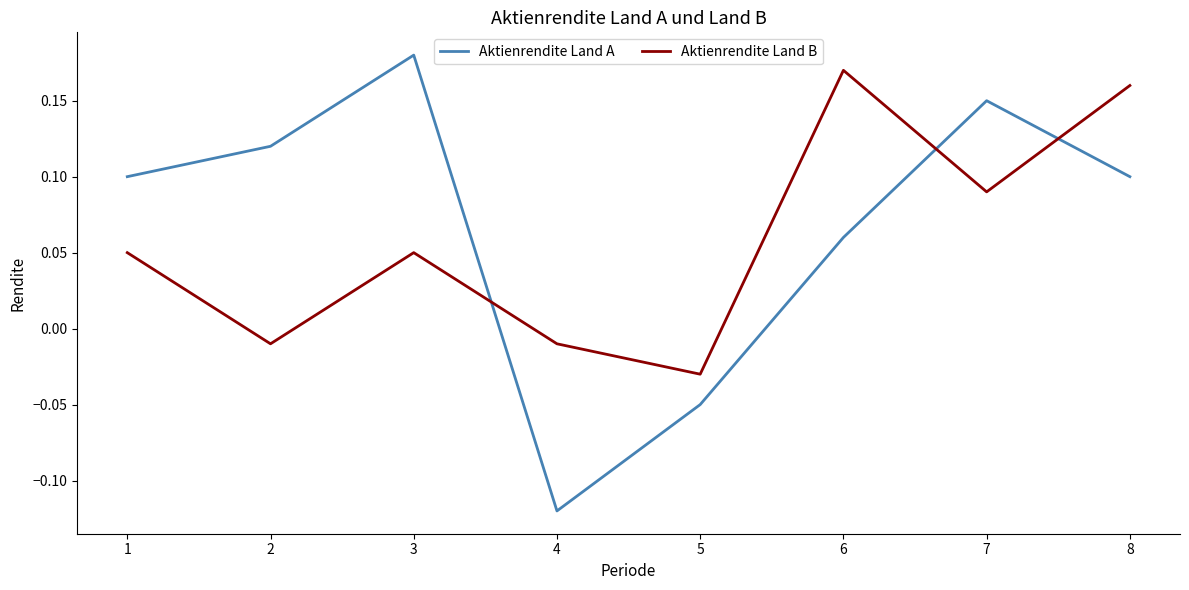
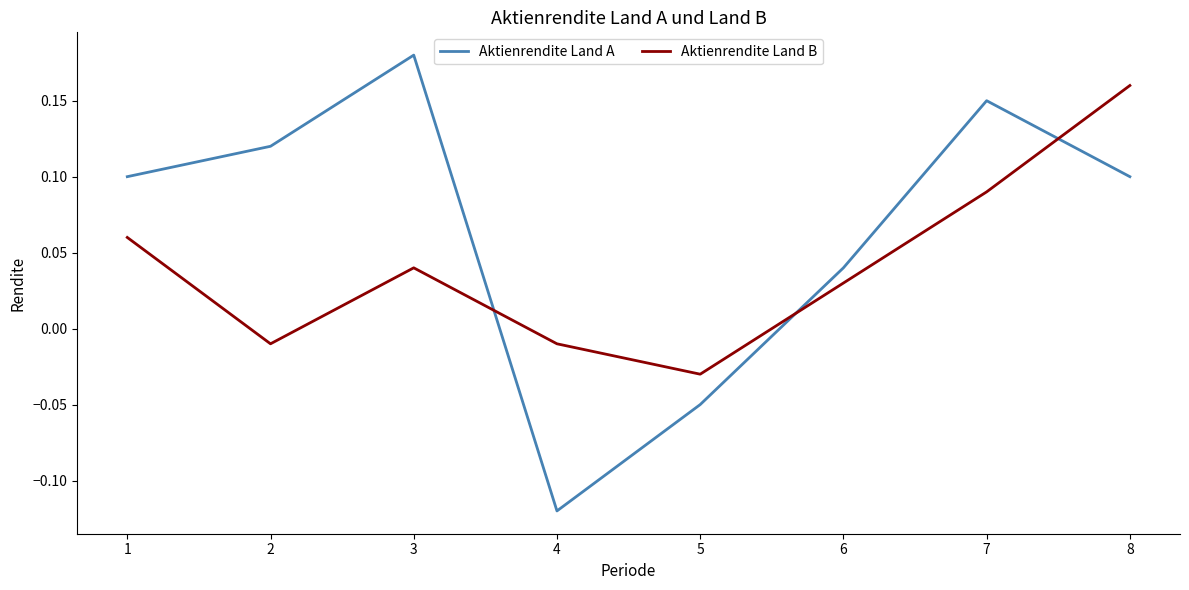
Aktienrendite Land B, 1: 0.05 -> 0.06
Aktienrendite Land B, 3: 0.05 -> 0.04
Aktienrendite Land A, 6: 0.06 -> 0.04
Aktienrendite Land B, 6: 0.17 -> 0.03
